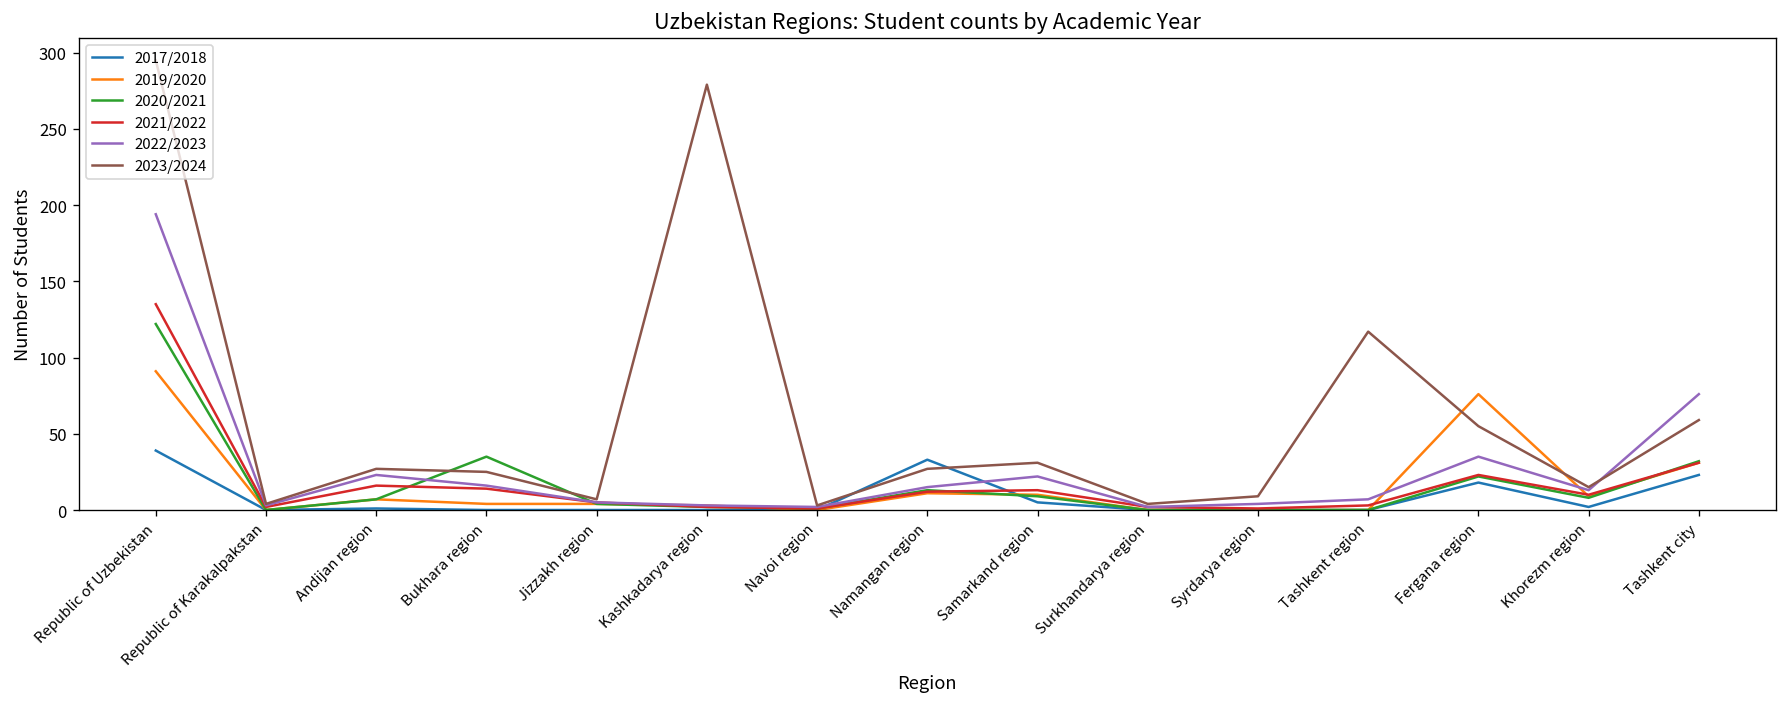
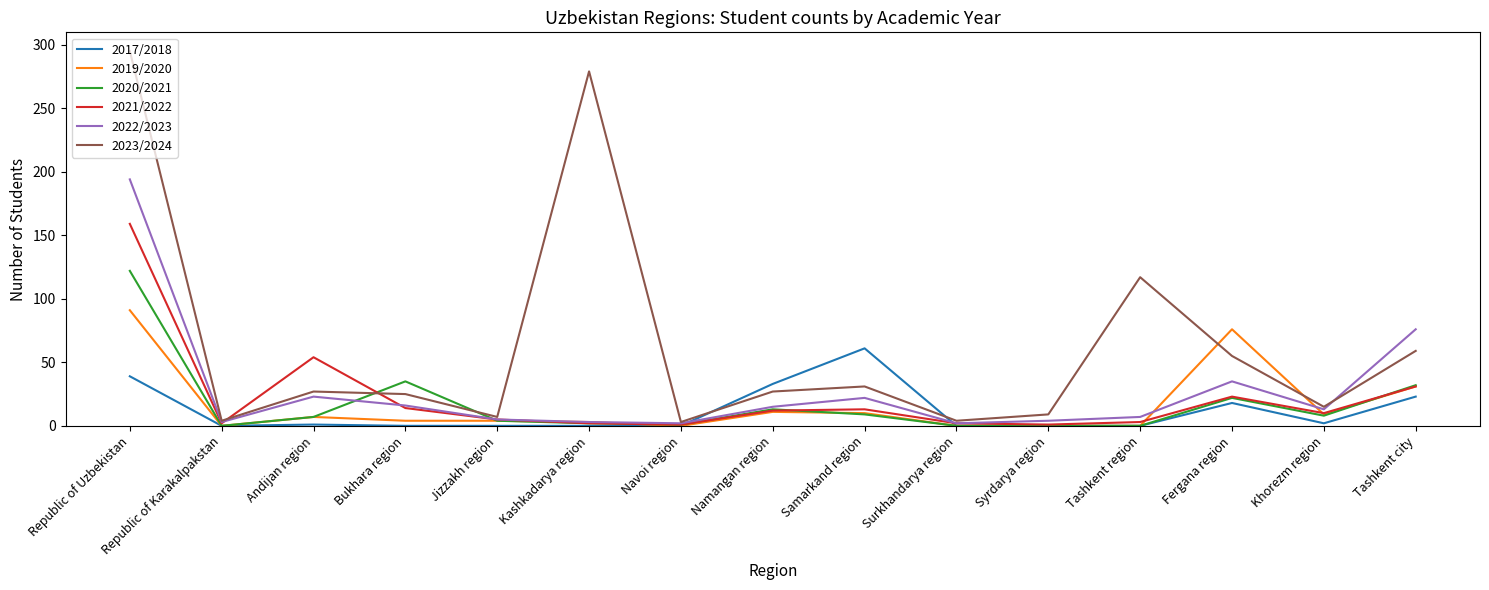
2021/2022, Republic of Uzbekistan: 135 -> 159
2021/2022, Andijan region: 16 -> 54
2017/2018, Samarkand region: 5 -> 61
